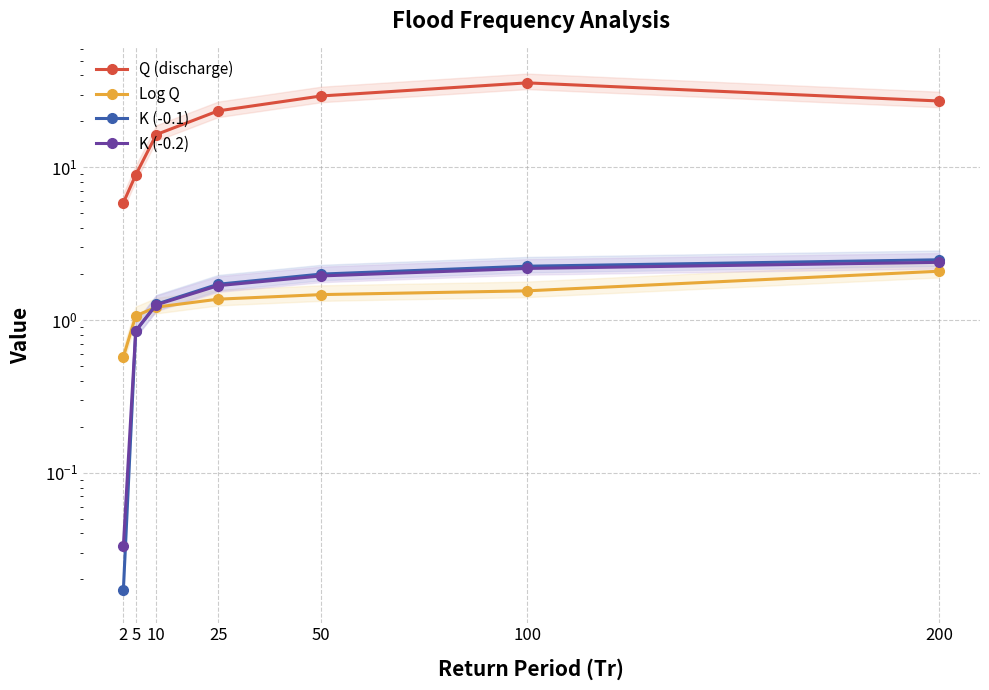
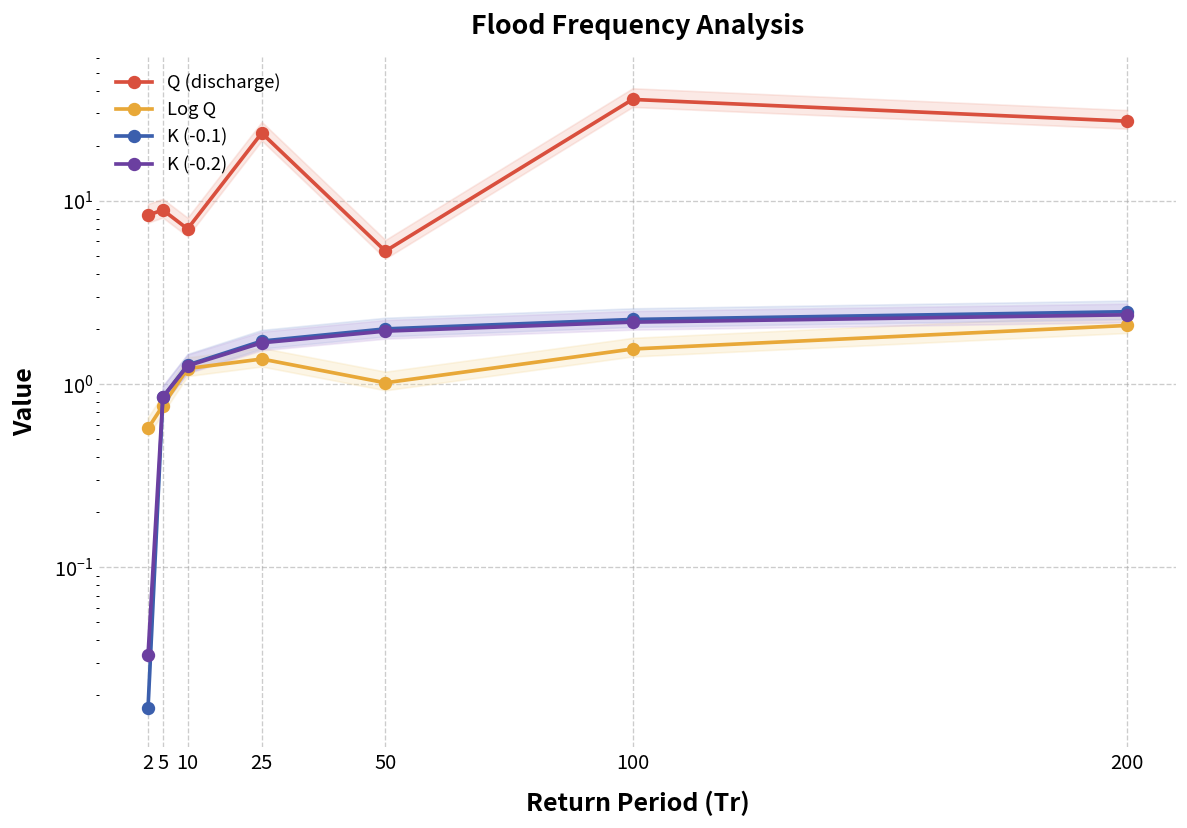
Q (discharge), 2: 5.9 -> 8
Log Q, 5: 1.1 -> 0.8
Q (discharge), 10: 16 -> 7
Q (discharge), 50: 29 -> 5.3
Log Q, 50: 1.5 -> 1.0
